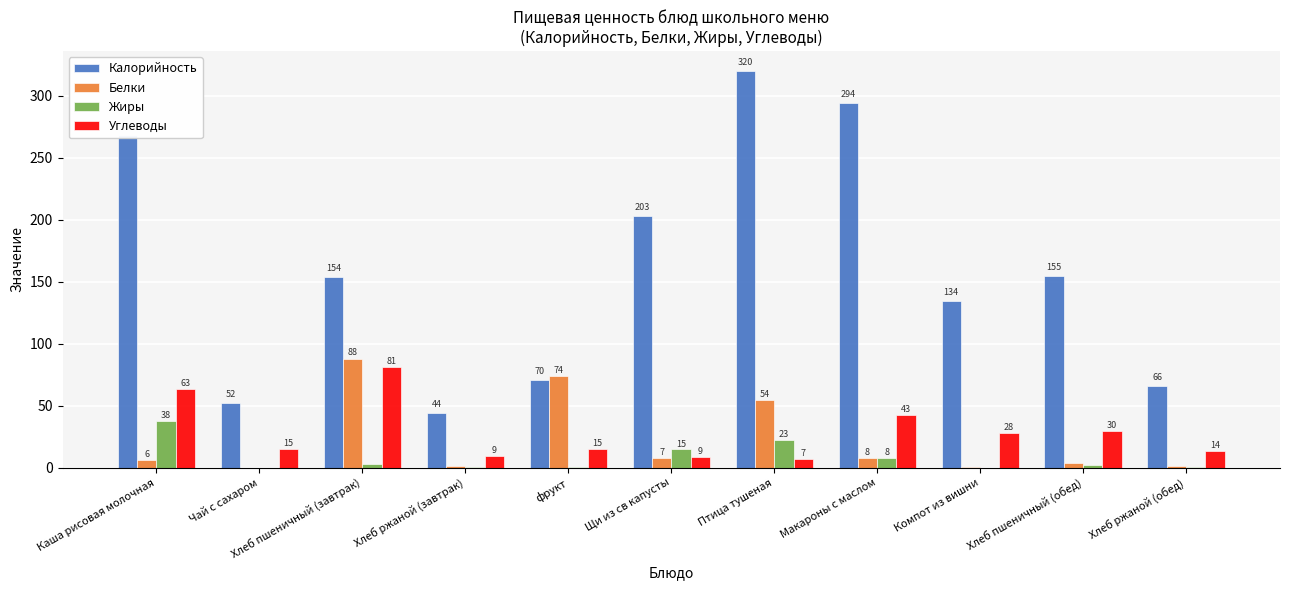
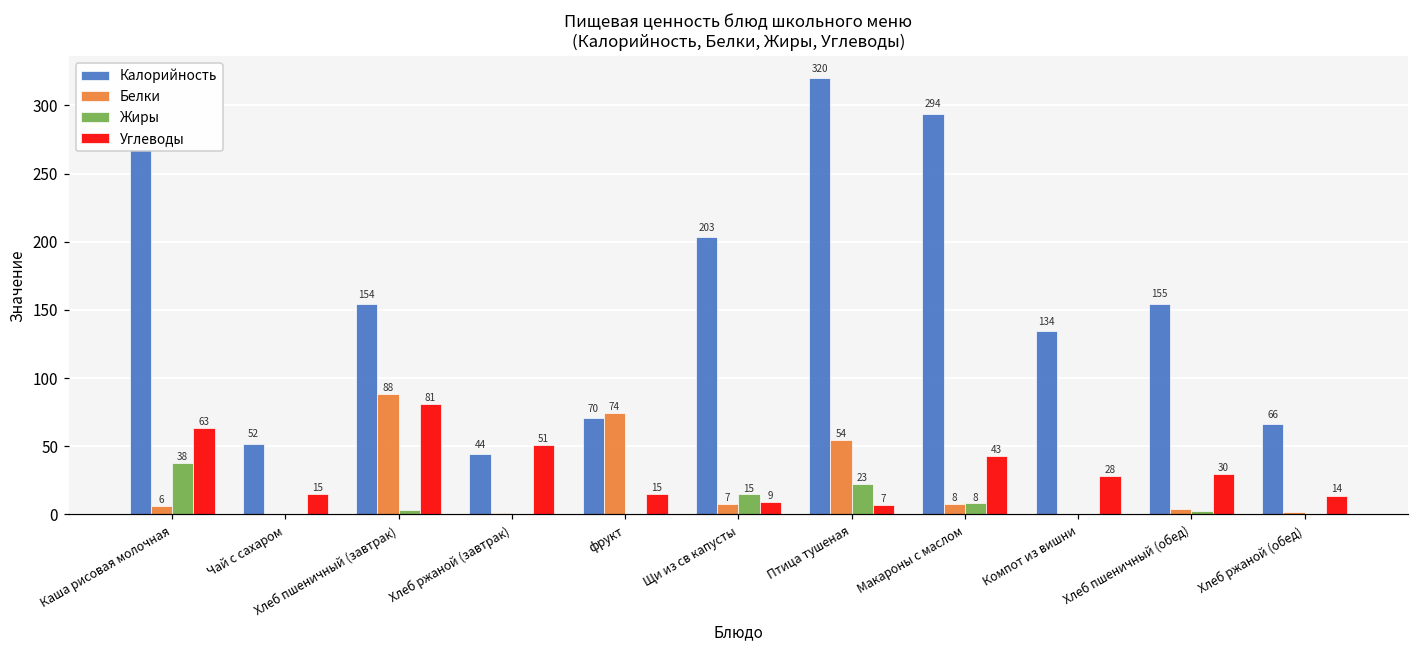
Углеводы, Хлеб ржаной (завтрак): 9 -> 51
